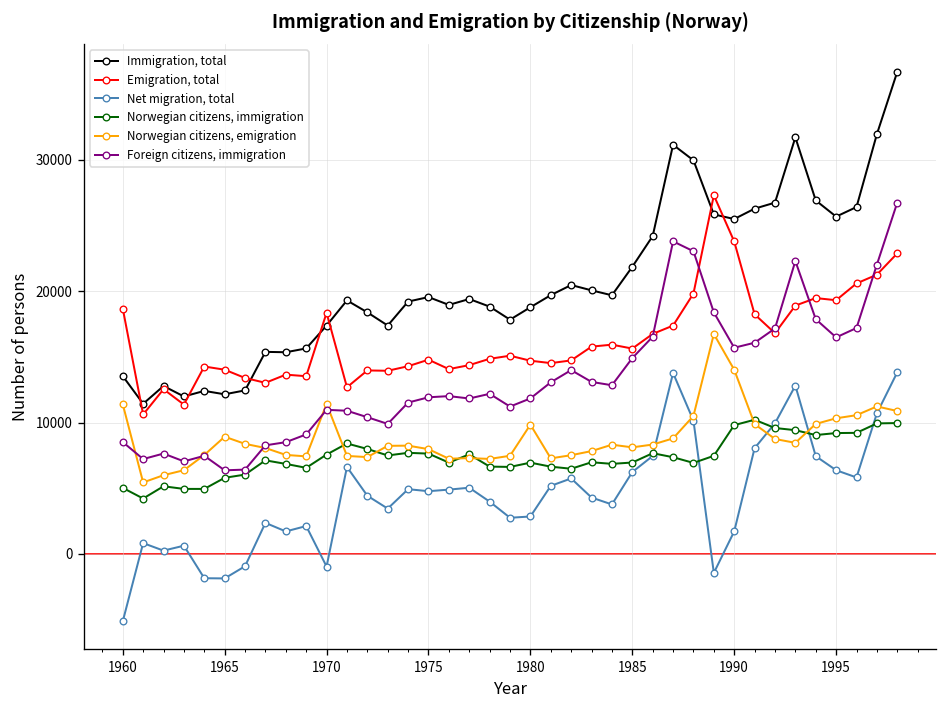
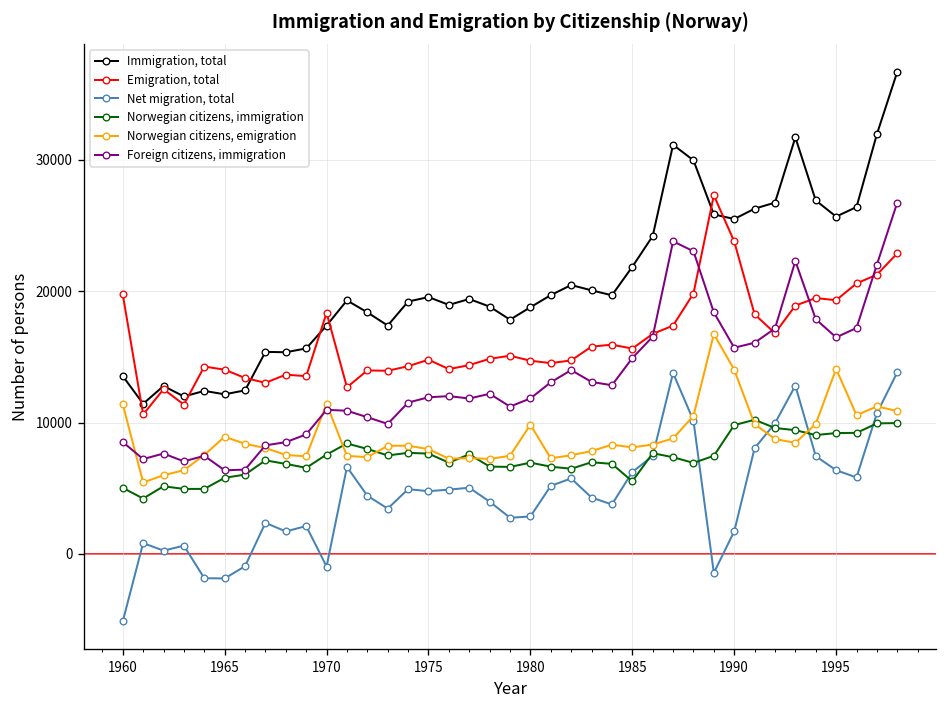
Emigration, total, 1960: 18700 -> 19800
Norwegian citizens, immigration, 1985: 7000 -> 5500
Norwegian citizens, emigration, 1995: 10300 -> 14100
